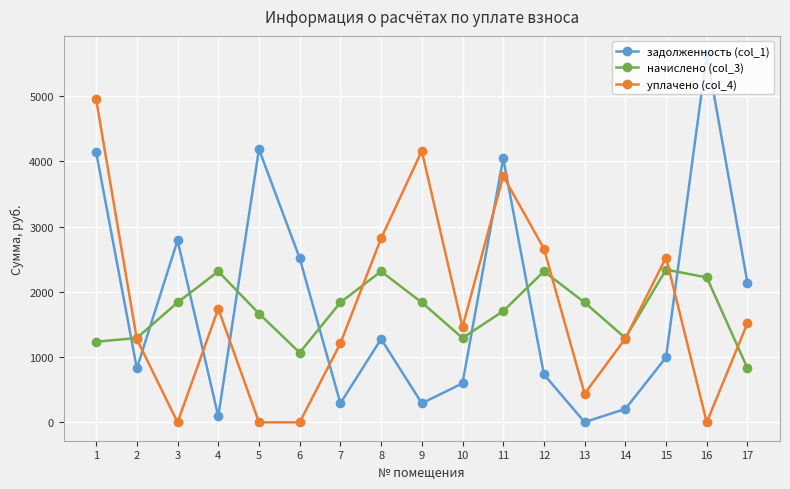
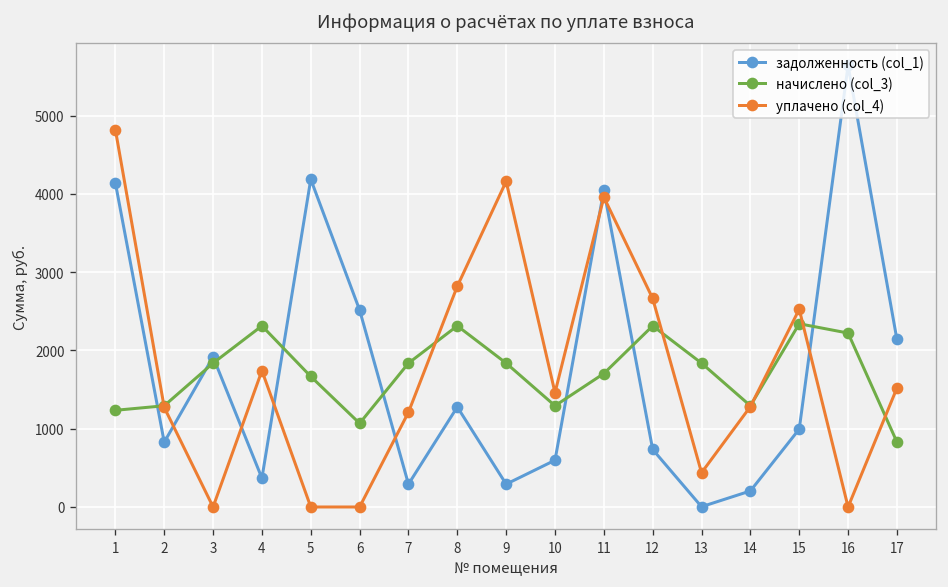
уплачено (col_4), 1: 4900 -> 4800
задолженность (col_1), 3: 2800 -> 1900
задолженность (col_1), 4: 100 -> 400
уплачено (col_4), 11: 3800 -> 4000
